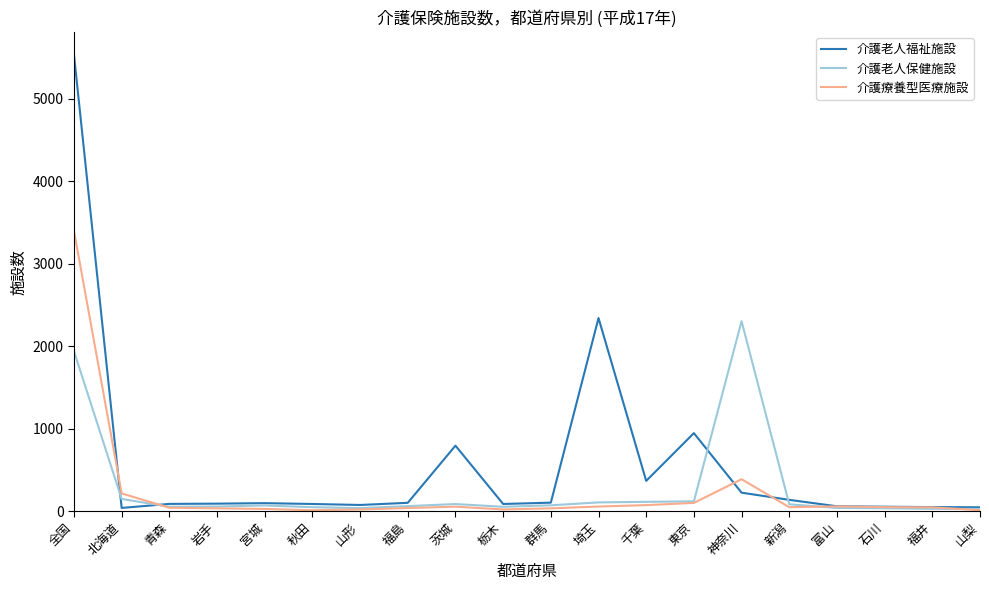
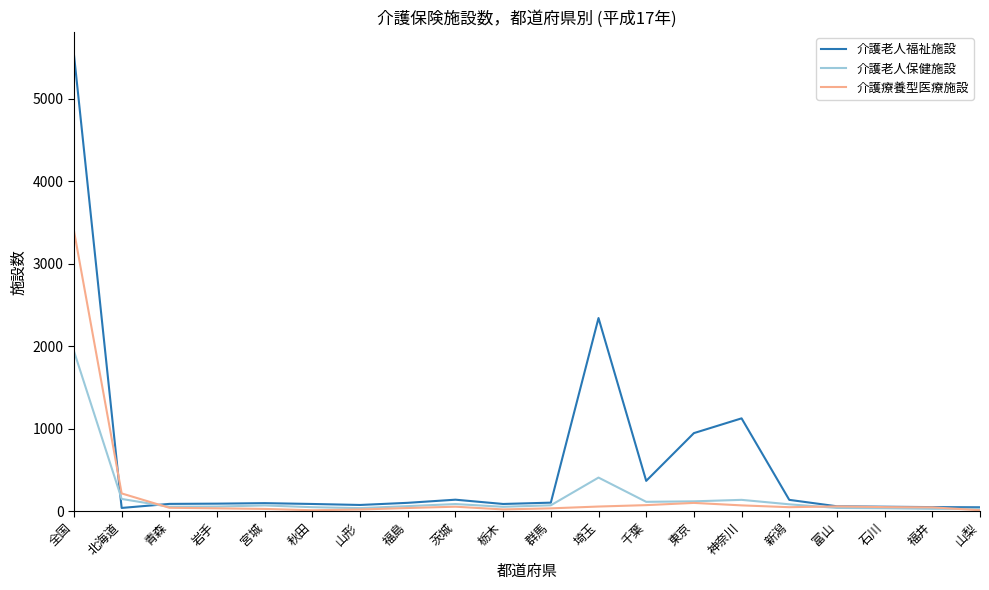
介護老人福祉施設, 茨城: 800 -> 100
介護老人保健施設, 埼玉: 100 -> 400
介護老人福祉施設, 神奈川: 200 -> 1100
介護老人保健施設, 神奈川: 2300 -> 100
介護療養型医療施設, 神奈川: 400 -> 100
